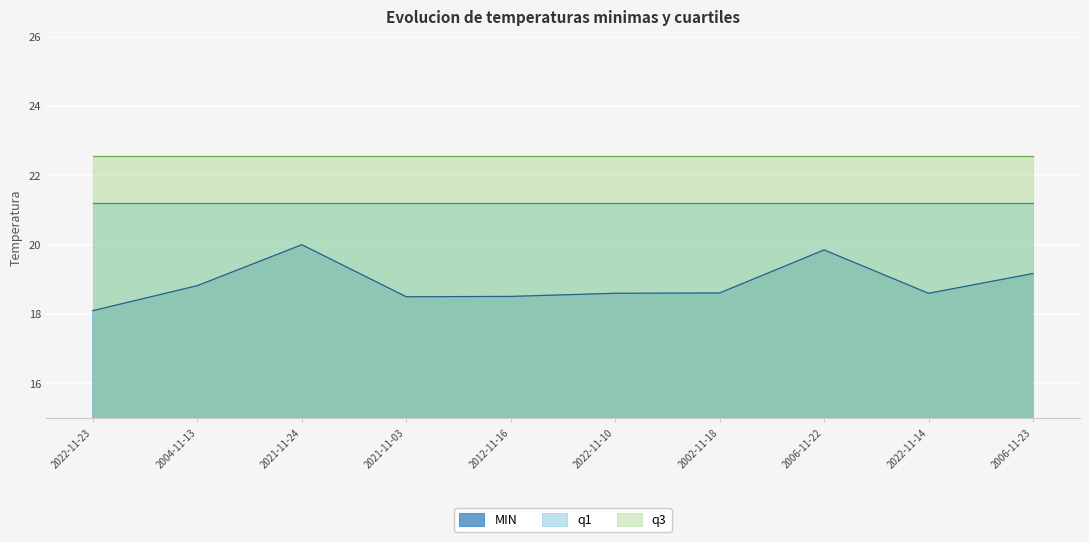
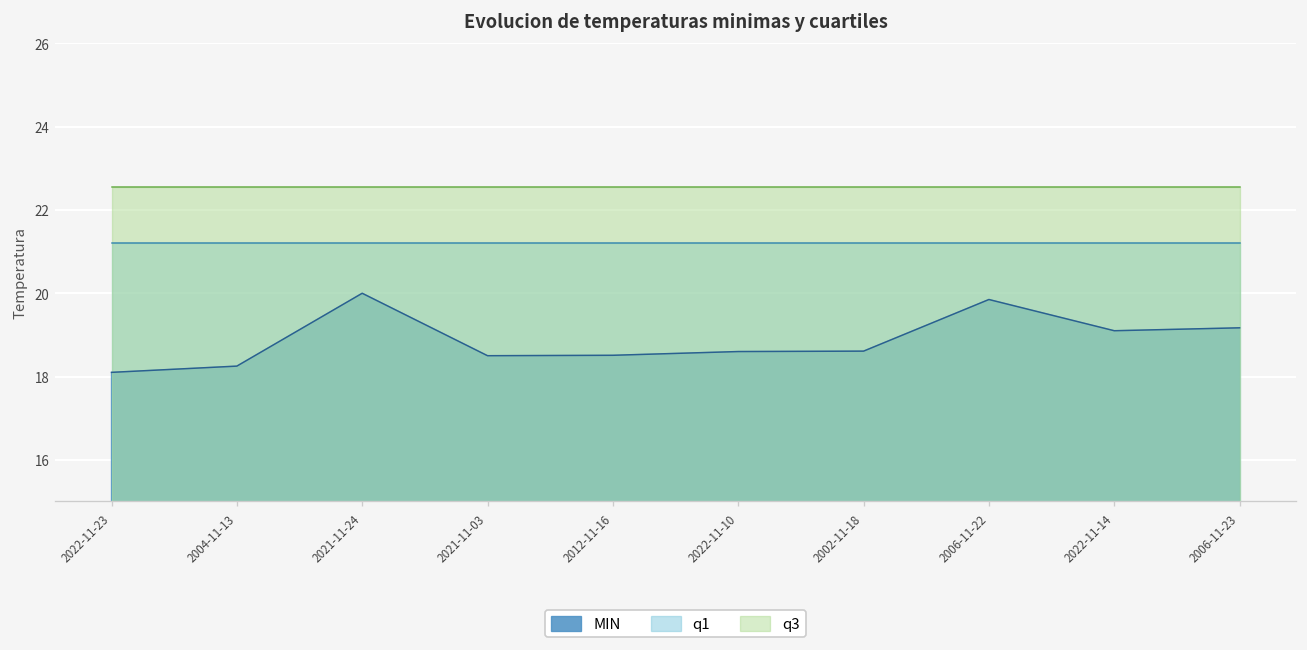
MIN, 2004-11-13: 18.8 -> 18.3
MIN, 2022-11-14: 18.6 -> 19.1
